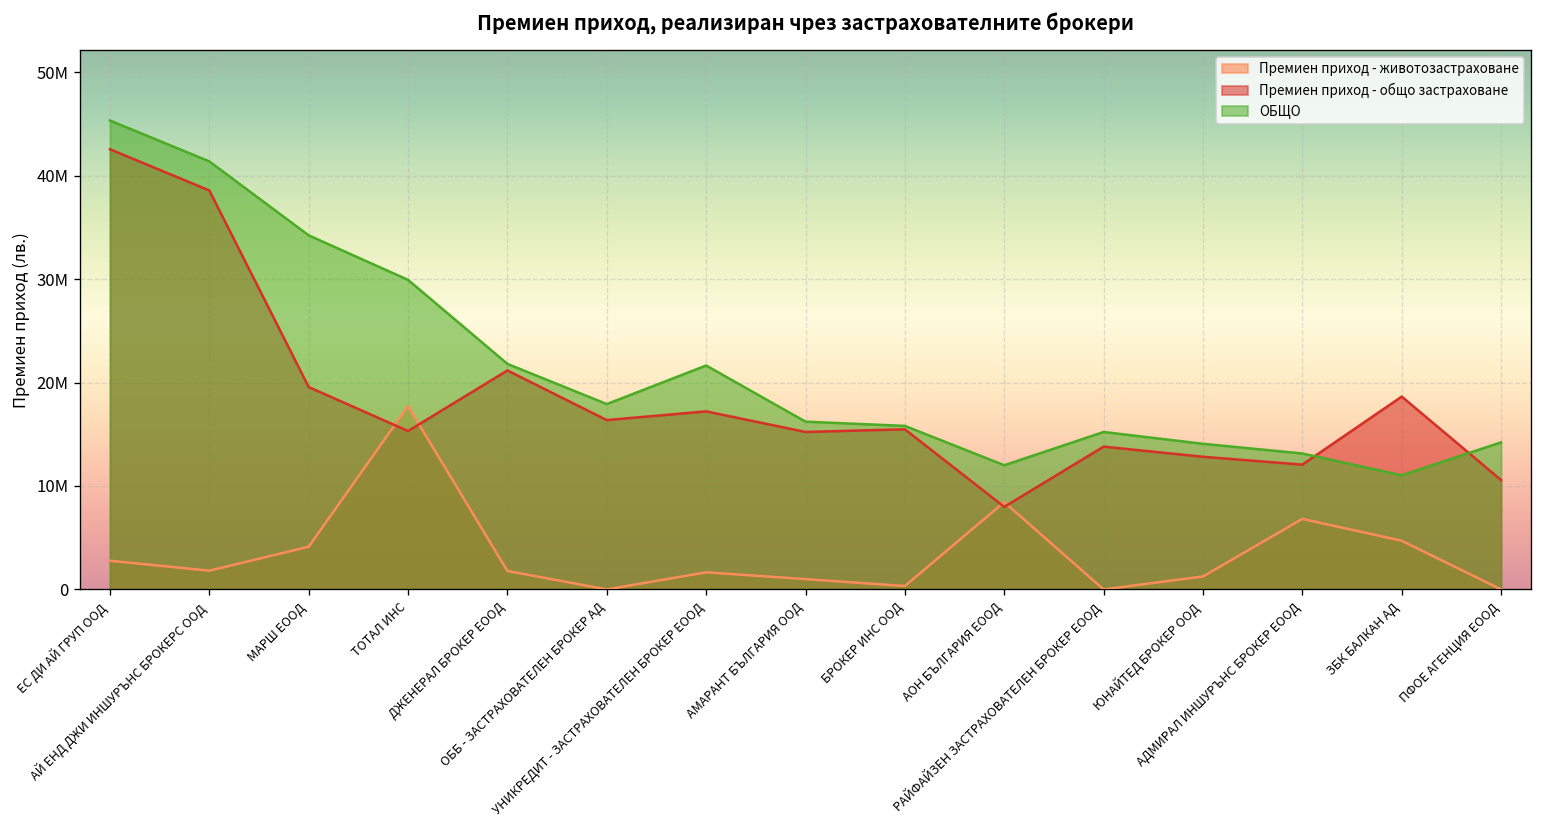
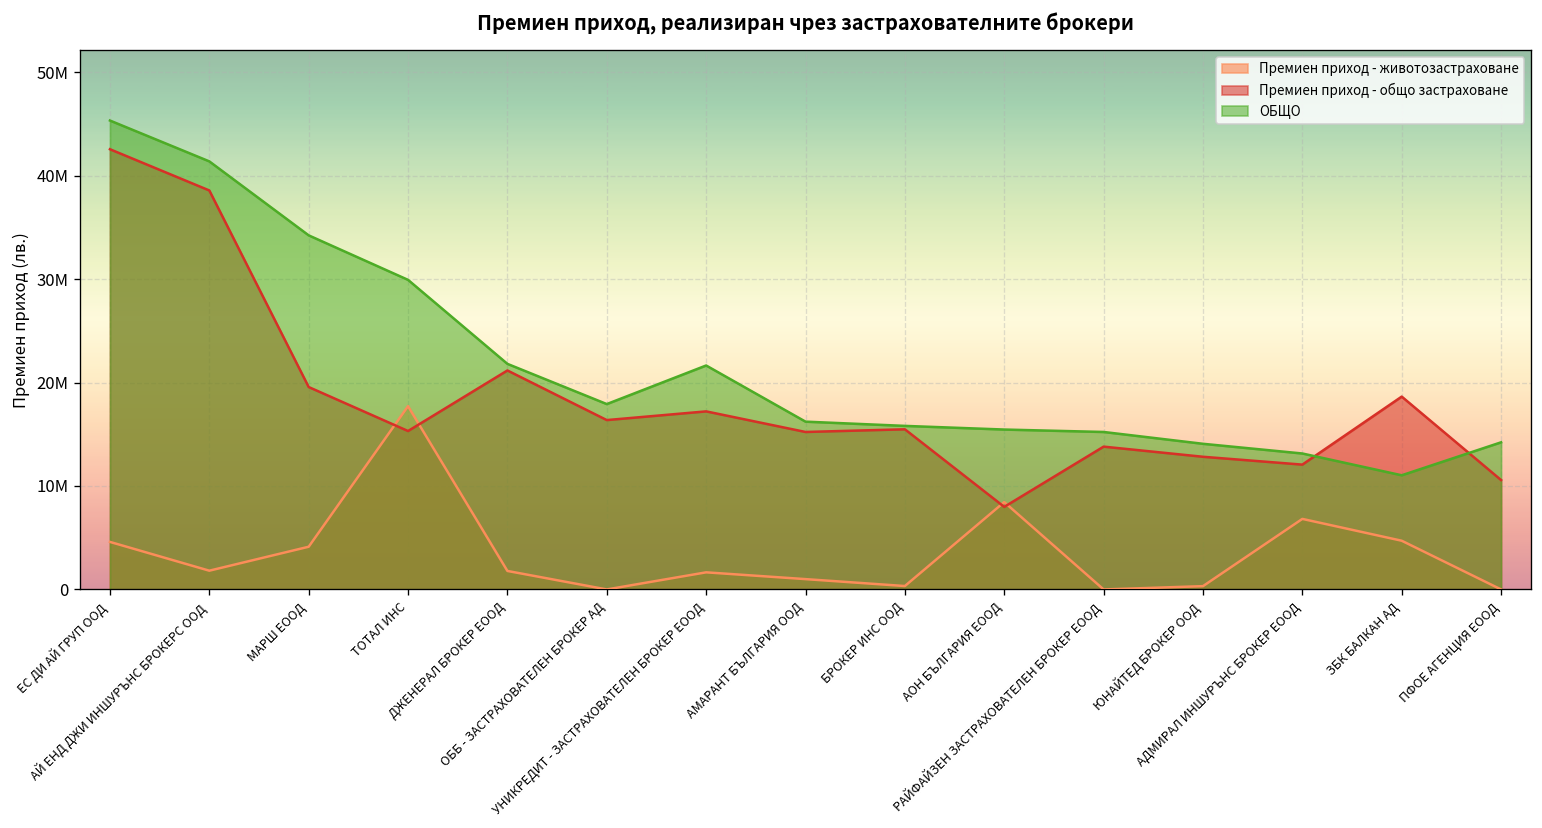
Премиен приход - животозастраховане, ЕС ДИ АЙ ГРУП ООД: 3М -> 5М
ОБЩО, АОН БЪЛГАРИЯ ЕООД: 12М -> 15М
Премиен приход - животозастраховане, ЮНАЙТЕД БРОКЕР ООД: 1М -> 0М
